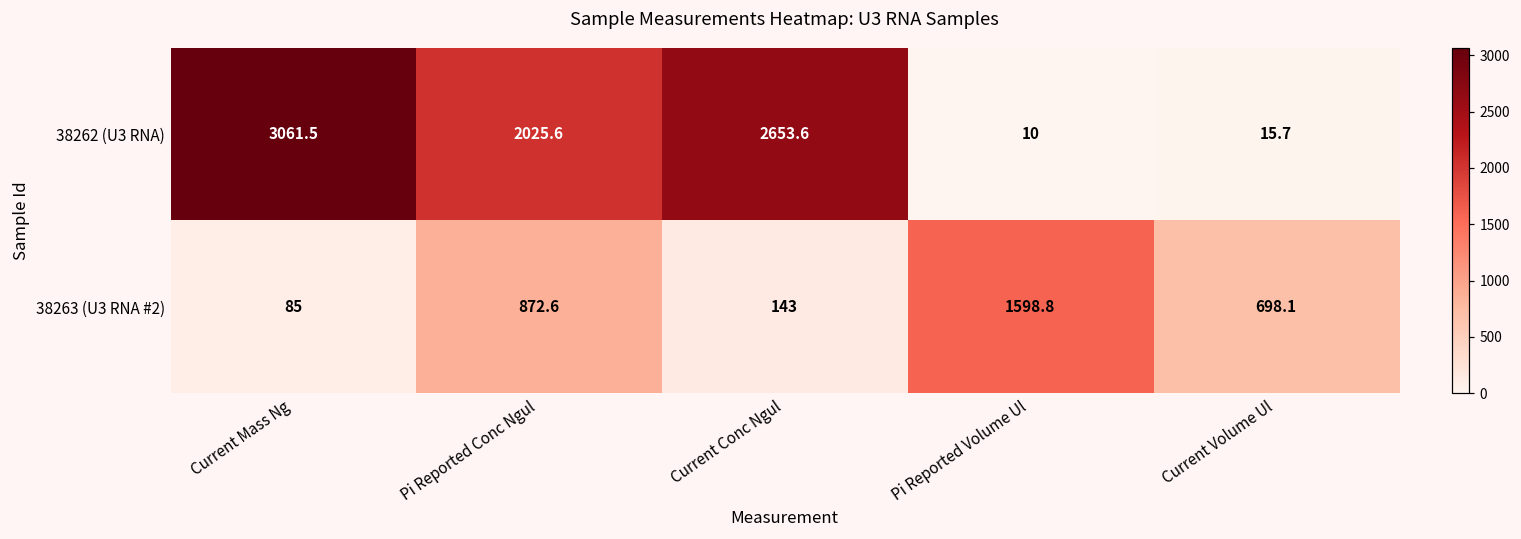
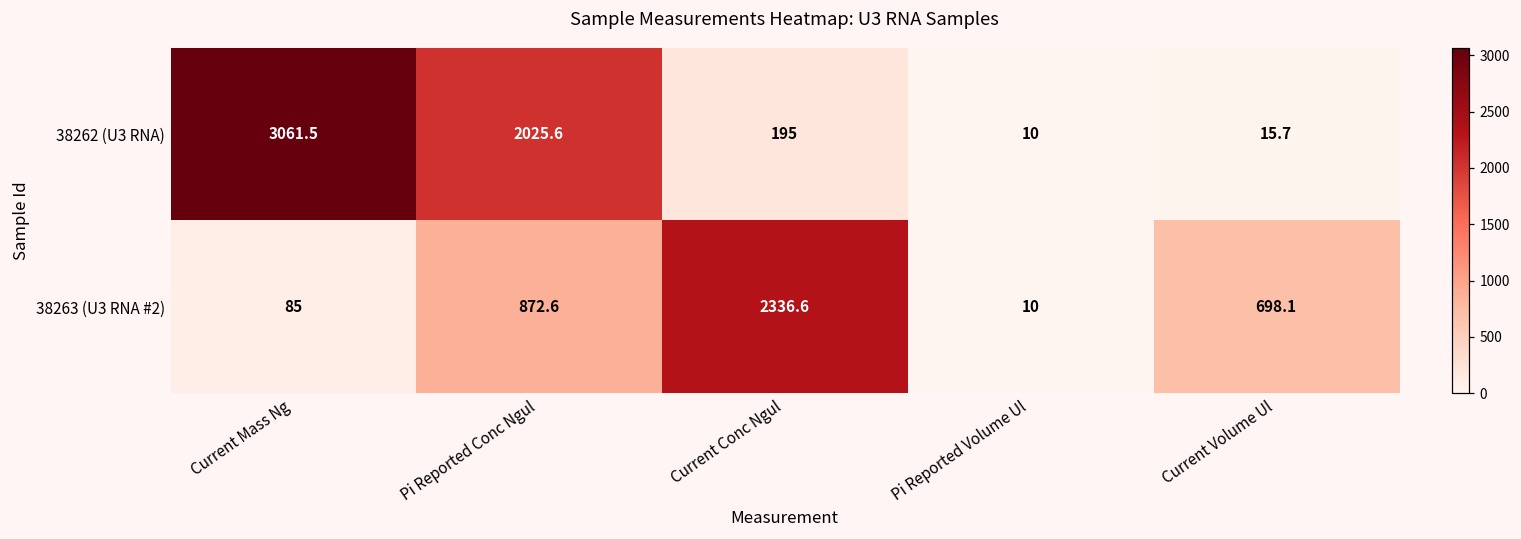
38262 (U3 RNA), Current Conc Ngul: 2653.6 -> 195
38263 (U3 RNA #2), Current Conc Ngul: 143 -> 2336.6
38263 (U3 RNA #2), Pi Reported Volume Ul: 1598.8 -> 10
